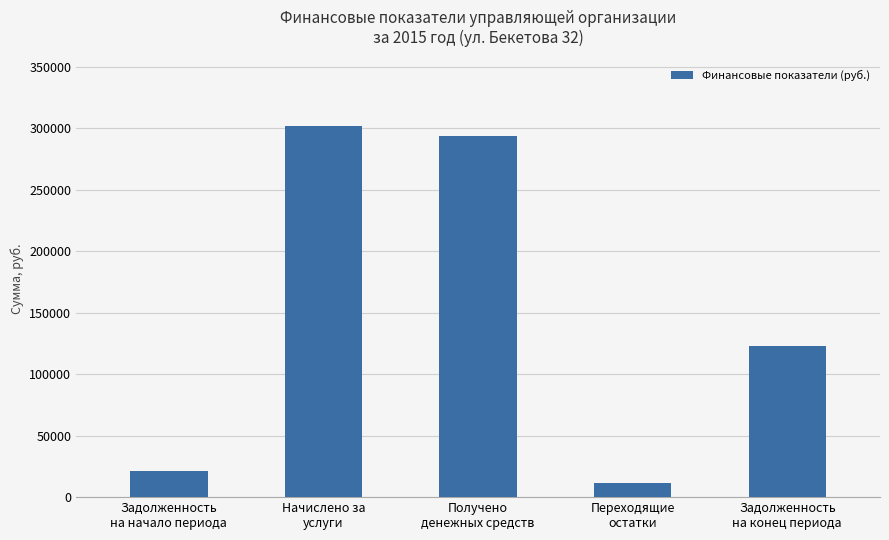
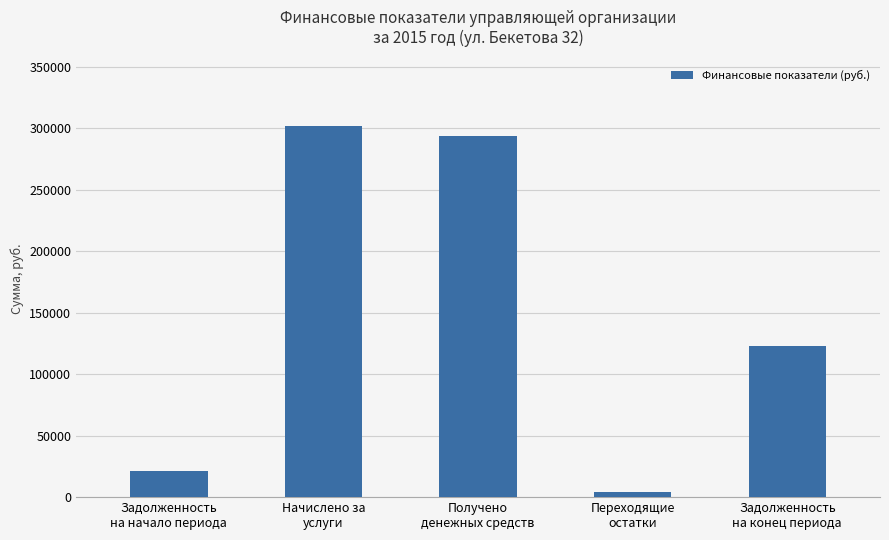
Переходящие остатки: 12000 -> 4000
